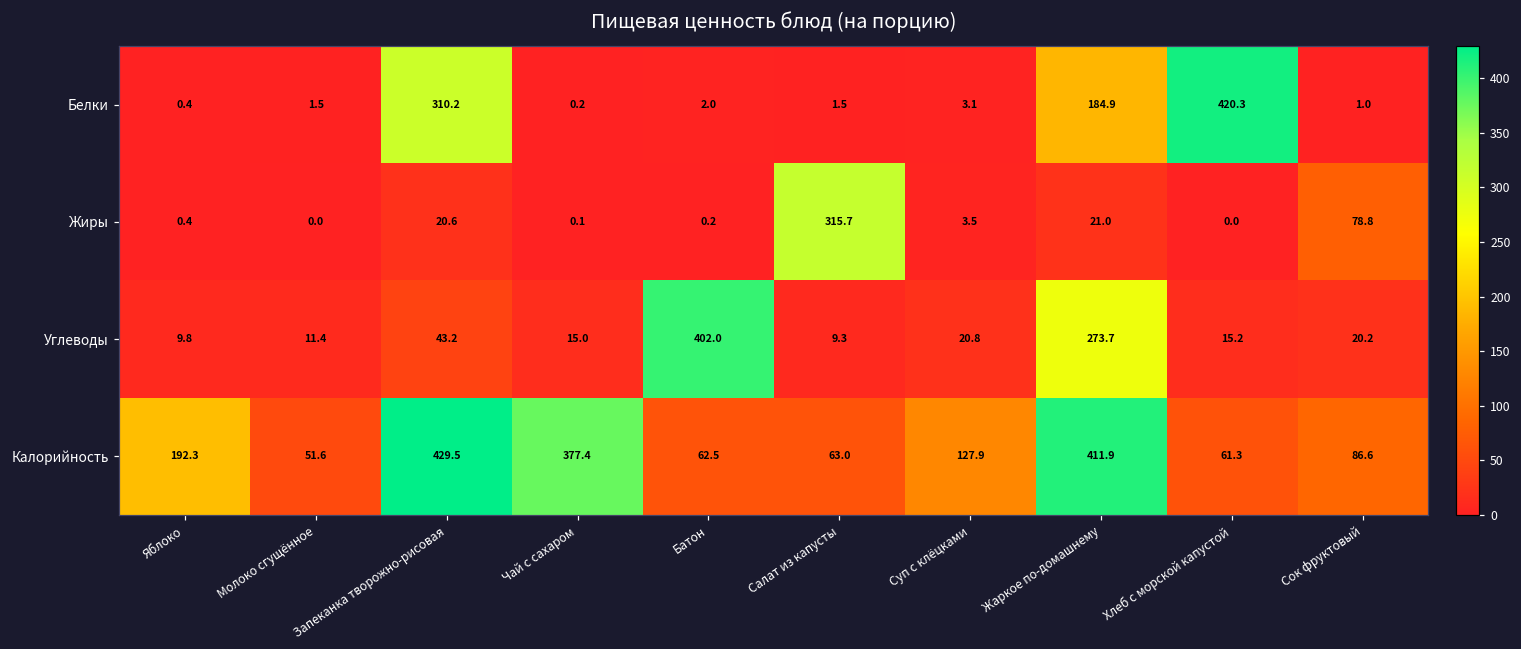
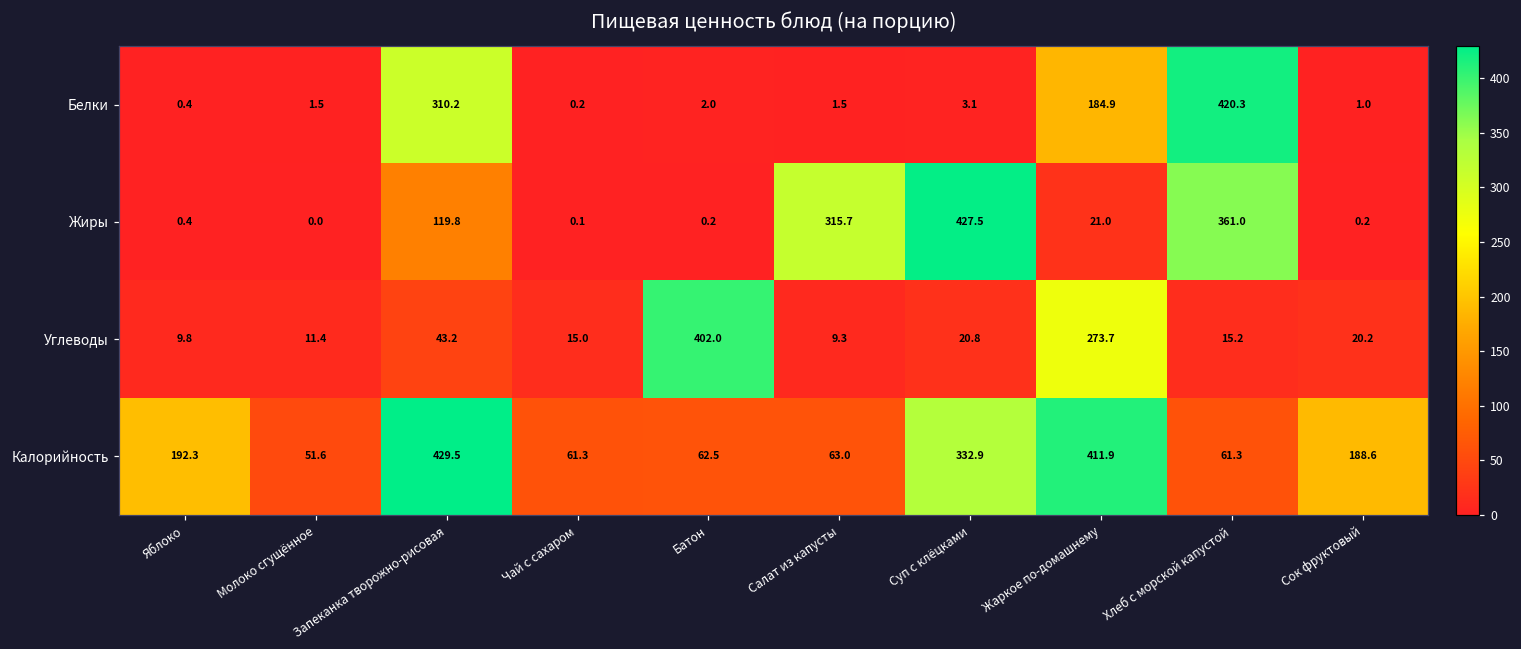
Жиры, Запеканка творожно-рисовая: 20.6 -> 119.8
Жиры, Суп с клёцками: 3.5 -> 427.5
Жиры, Хлеб с морской капустой: 0.0 -> 361.0
Жиры, Сок фруктовый: 78.8 -> 0.2
Калорийность, Чай с сахаром: 377.4 -> 61.3
Калорийность, Суп с клёцками: 127.9 -> 332.9
Калорийность, Сок фруктовый: 86.6 -> 188.6
